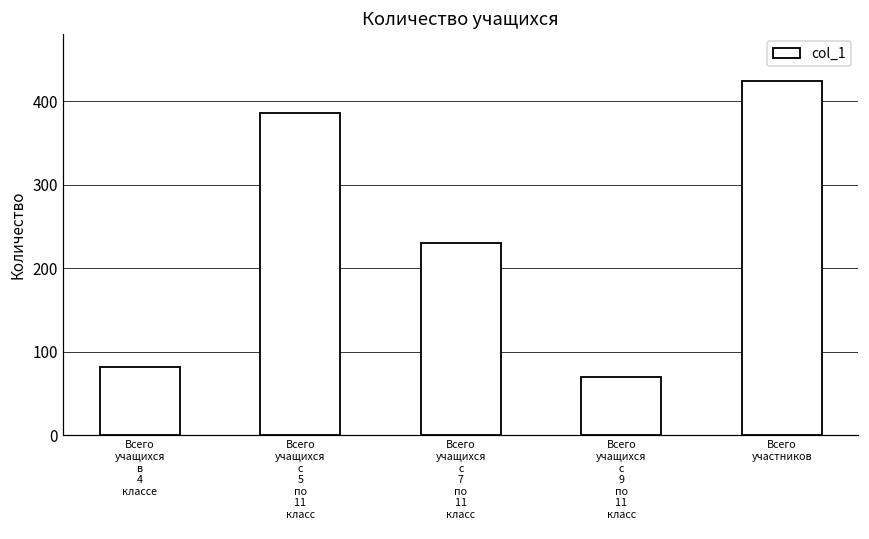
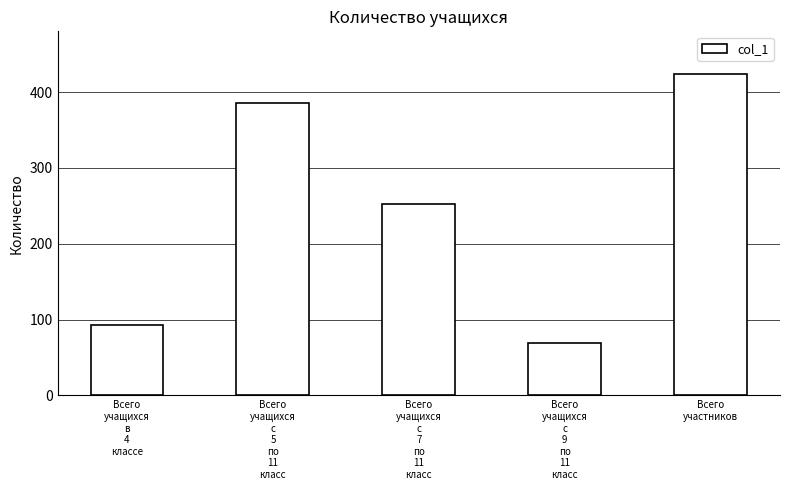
Всего учащихся в 4 классе: 80 -> 90
Всего учащихся с 7 по 11 класс: 230 -> 250
